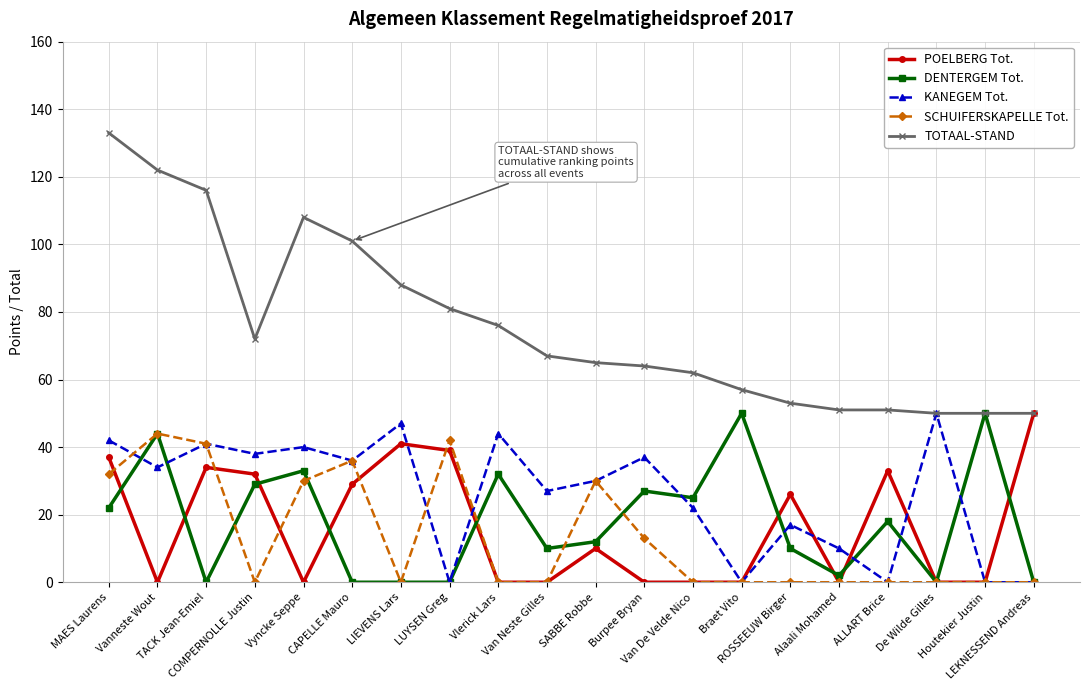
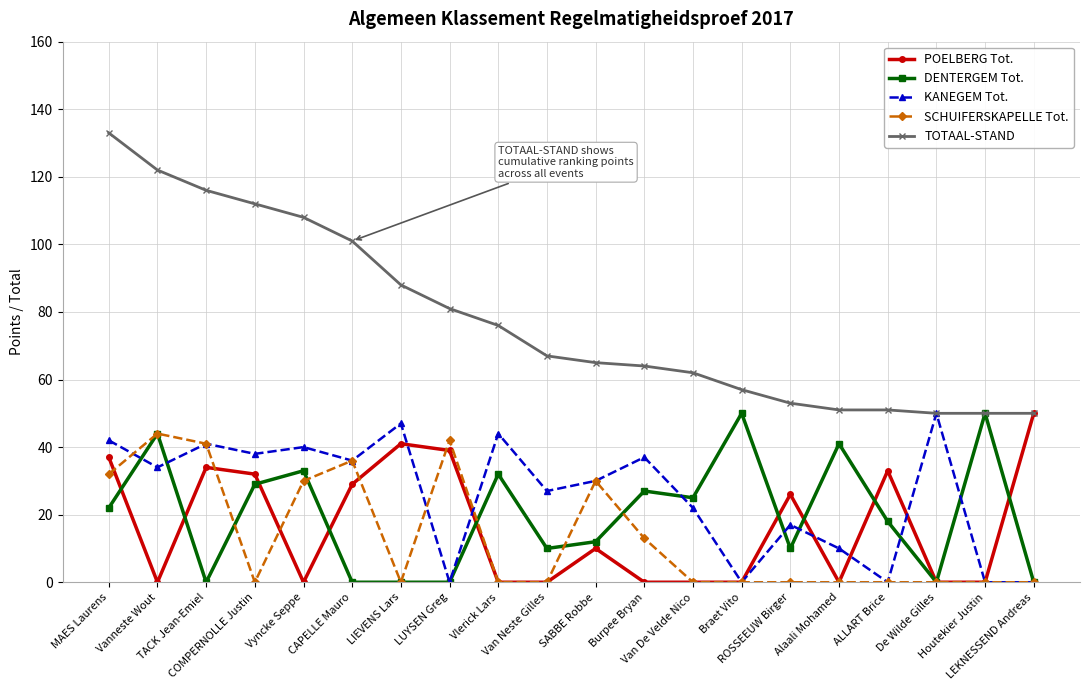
TOTAAL-STAND, COMPERNOLLE Justin: 72 -> 112
DENTERGEM Tot., Alaali Mohamed: 2 -> 41
